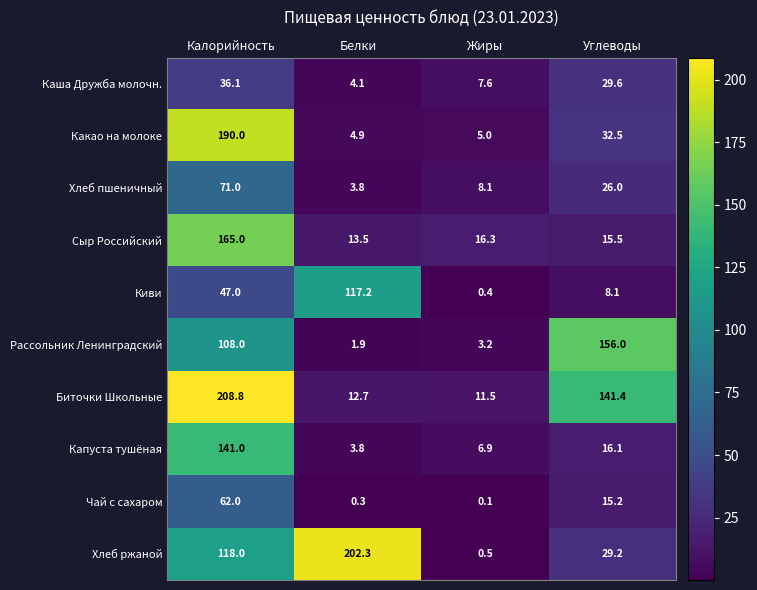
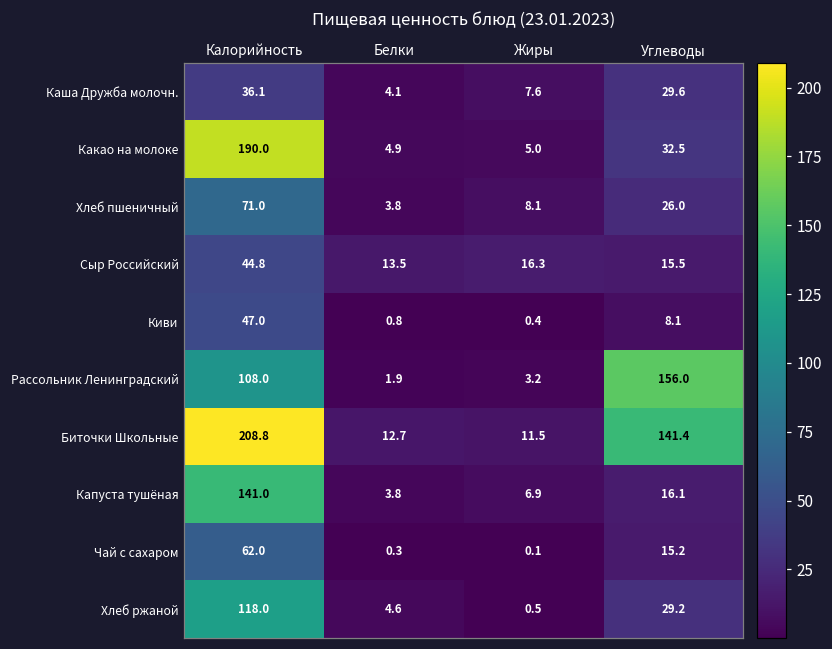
Сыр Российский, Калорийность: 165.0 -> 44.8
Киви, Белки: 117.2 -> 0.8
Хлеб ржаной, Белки: 202.3 -> 4.6
